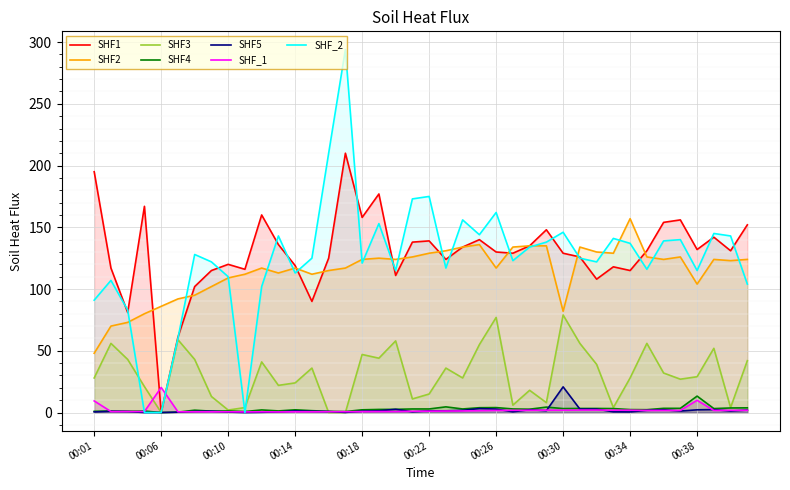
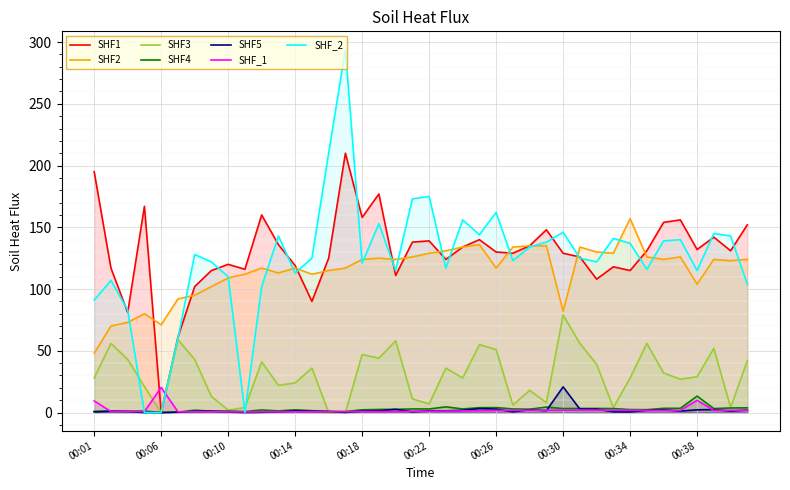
SHF2, 00:06: 86 -> 71
SHF3, 00:22: 15 -> 7
SHF3, 00:26: 77 -> 51
